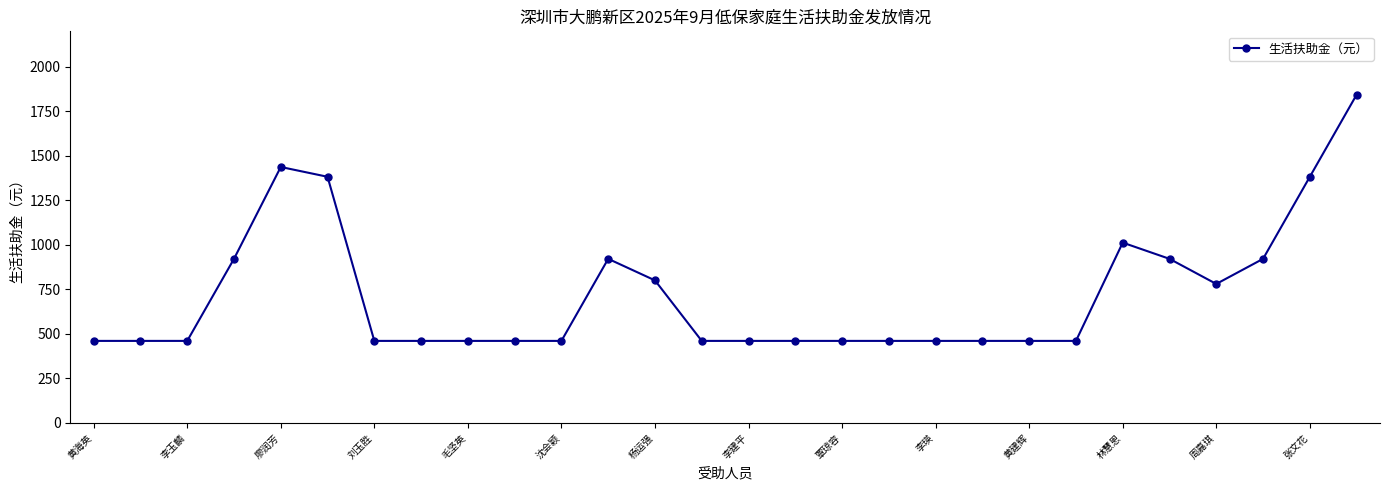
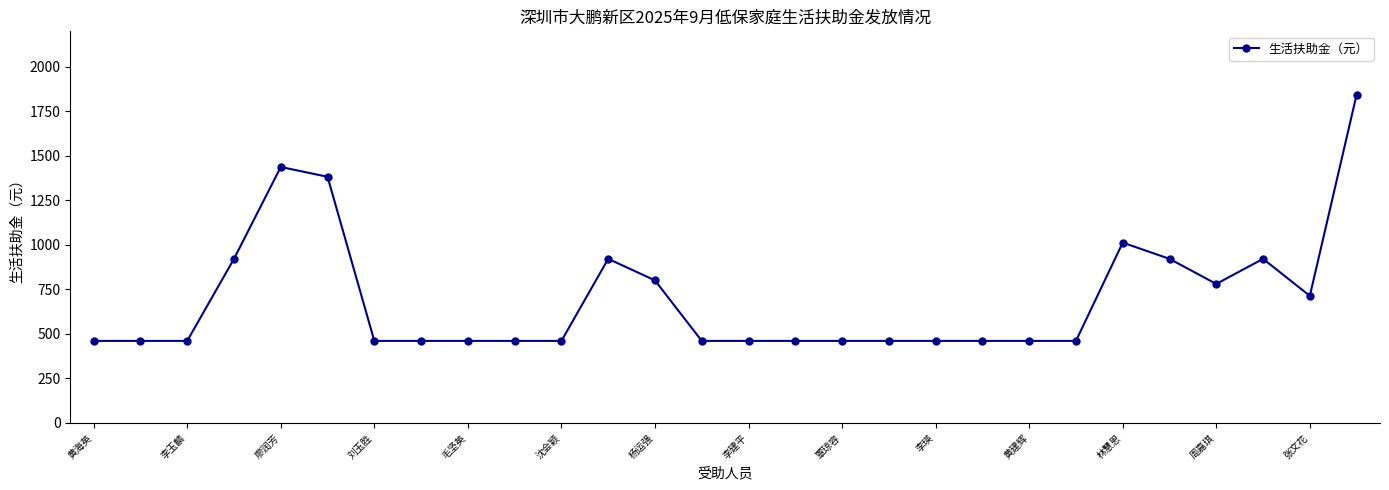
张文花: 1380 -> 710
